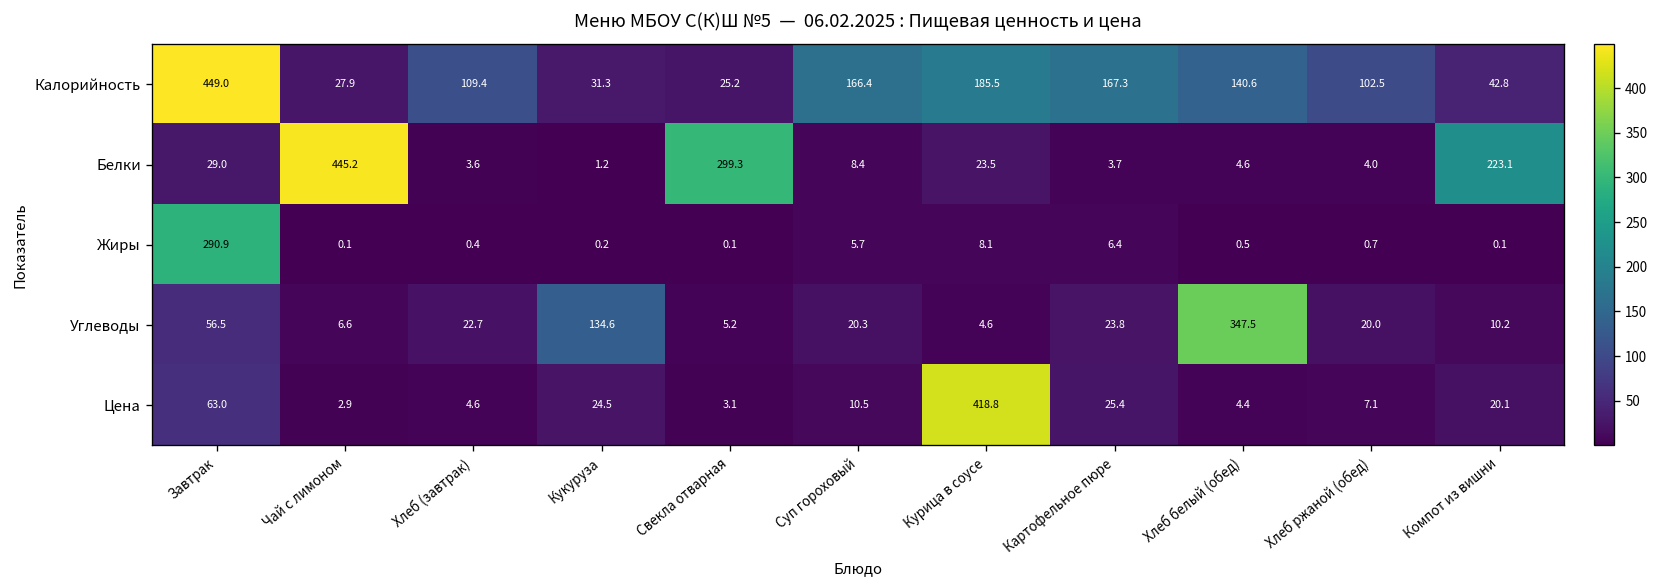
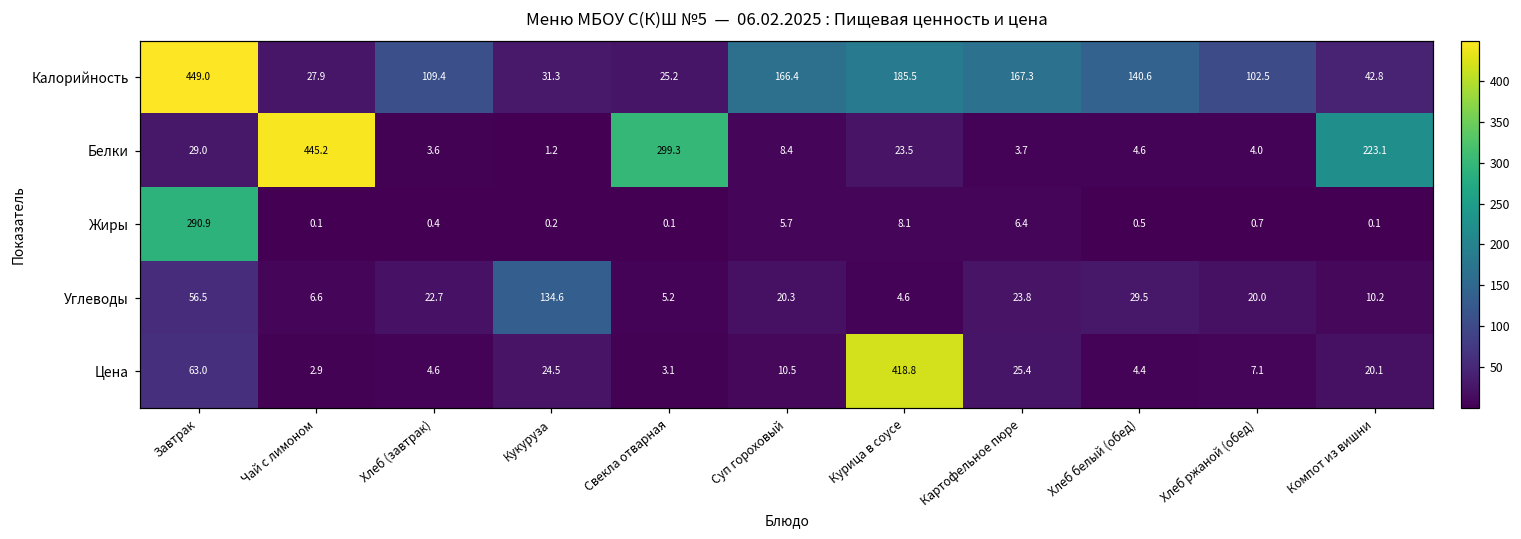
Углеводы, Хлеб белый (обед): 347.5 -> 29.5
